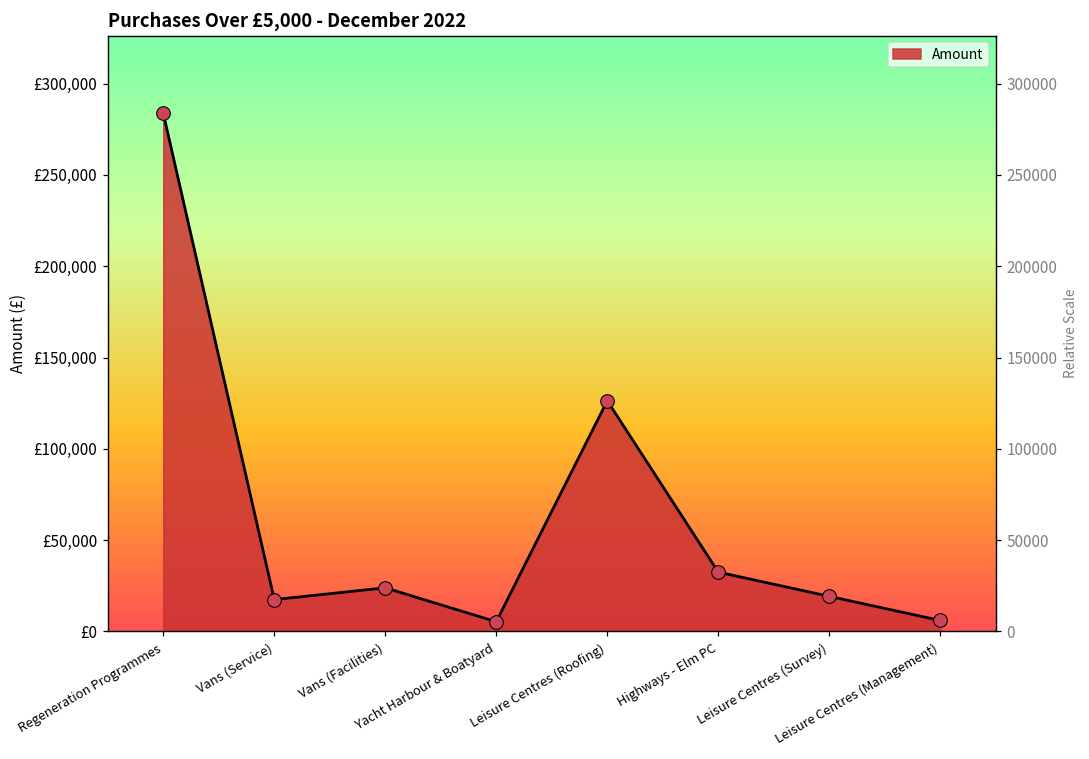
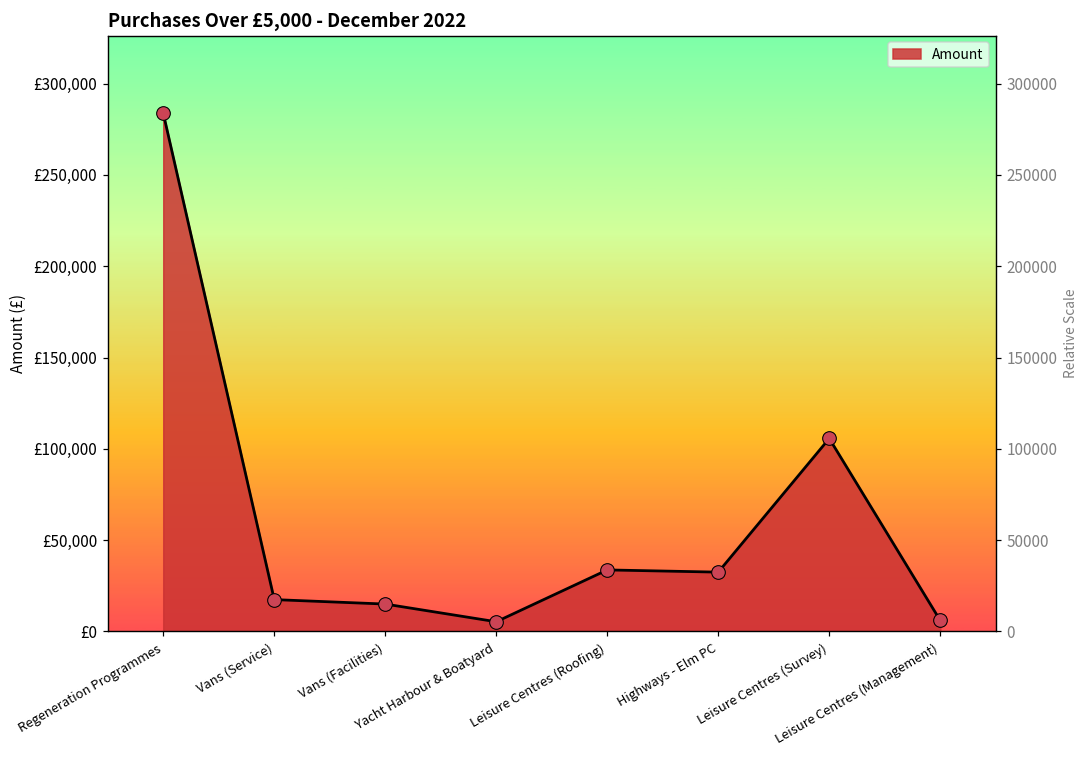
Vans (Facilities): £24,000 -> £15,000
Leisure Centres (Roofing): £126,000 -> £34,000
Leisure Centres (Survey): £19,000 -> £106,000
